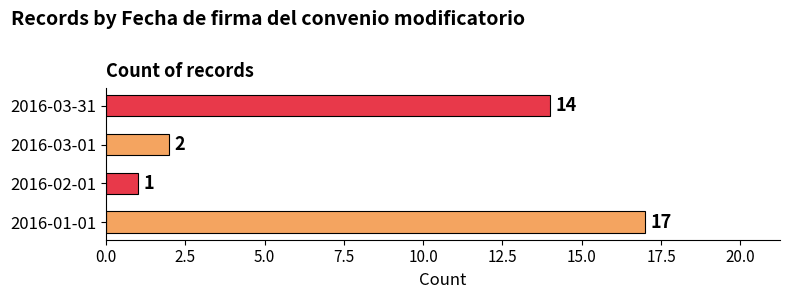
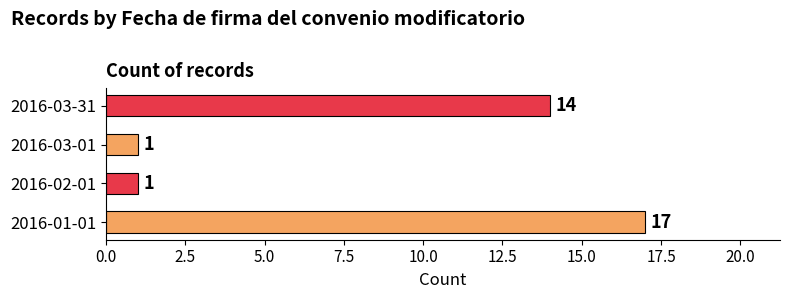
2016-03-01: 2 -> 1
